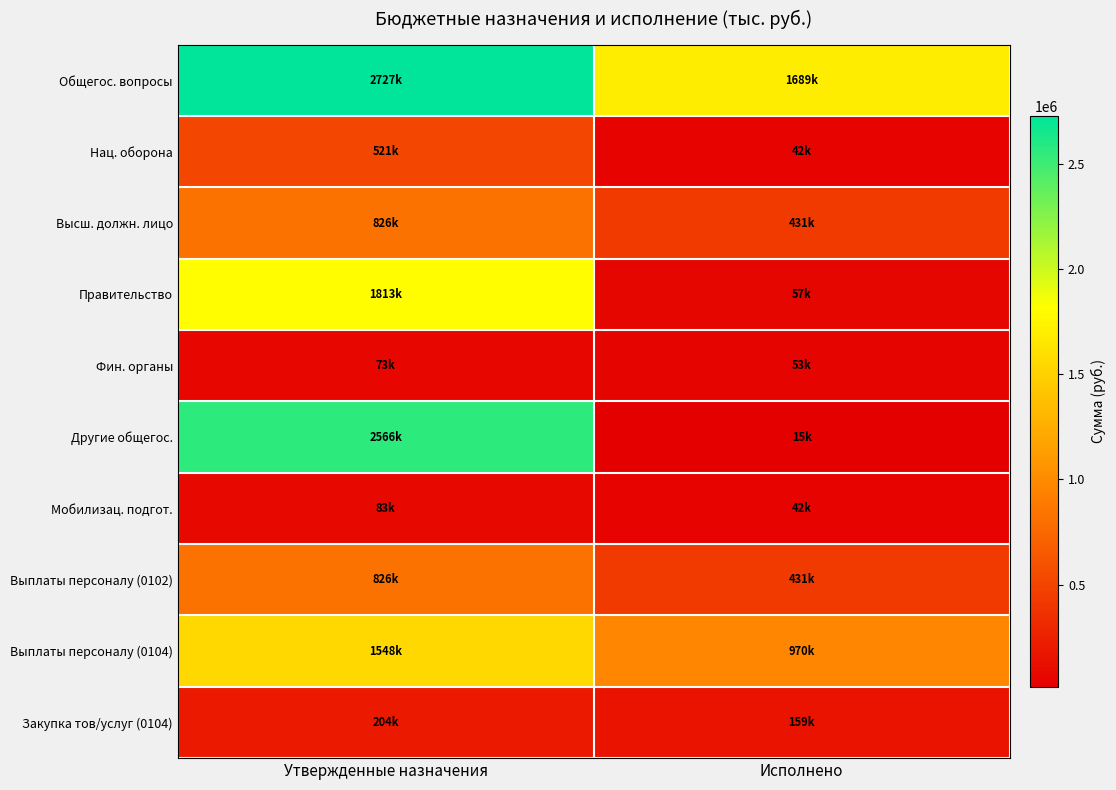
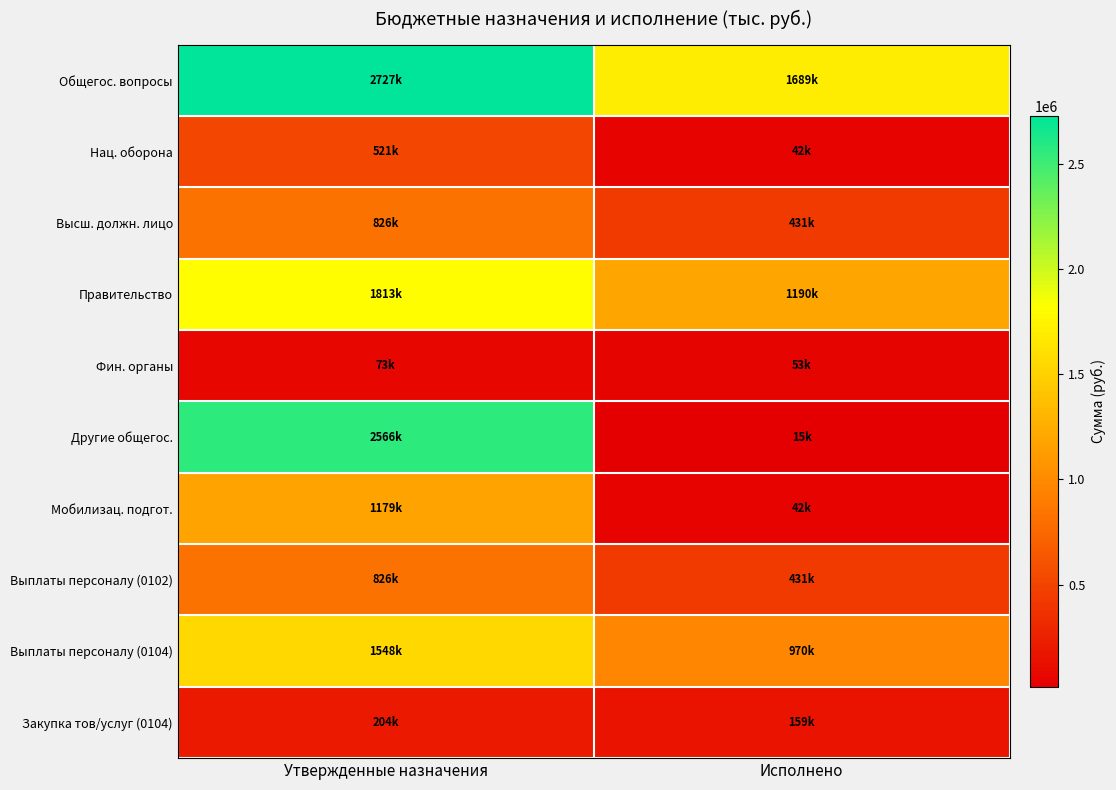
Правительство, Исполнено: 57k -> 1190k
Мобилизац. подгот., Утвержденные назначения: 83k -> 1179k
